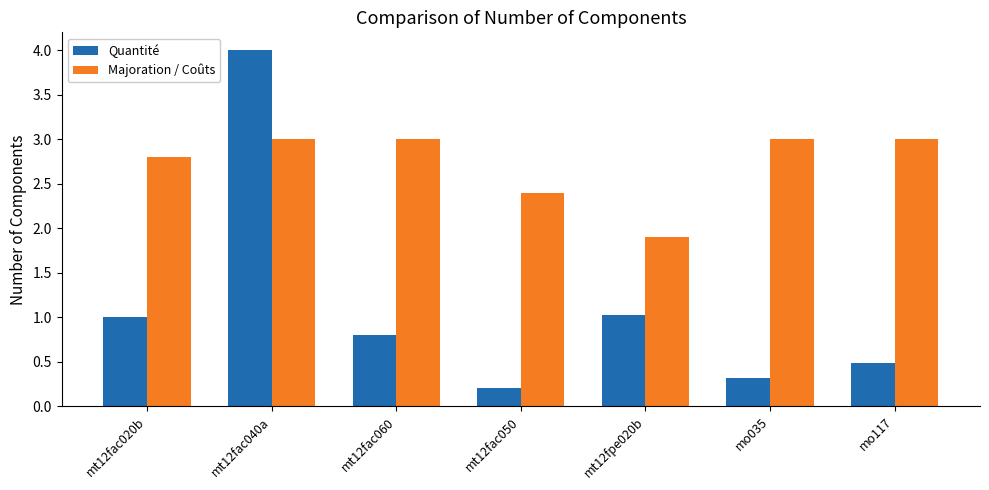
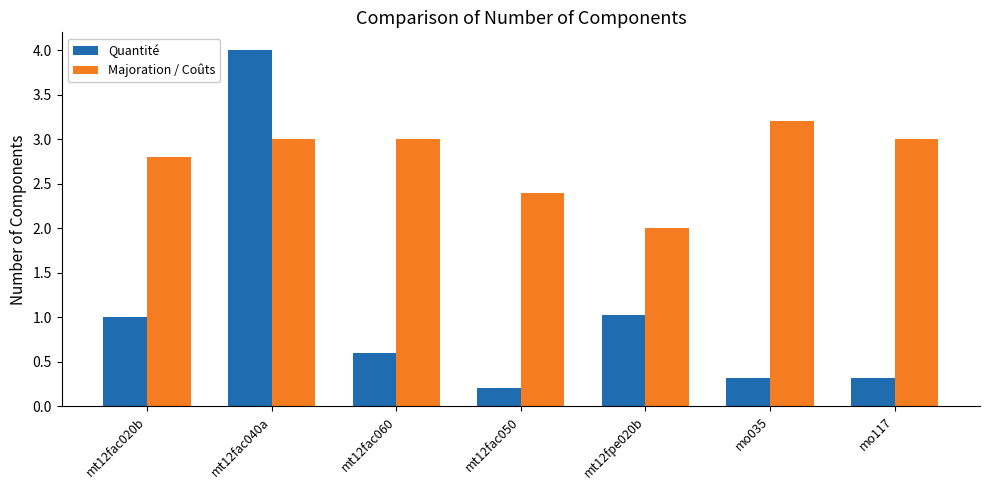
Quantité, mt12fac060: 0.8 -> 0.6
Majoration / Coûts, mt12fpe020b: 1.9 -> 2.0
Majoration / Coûts, mo035: 3.0 -> 3.2
Quantité, mo117: 0.5 -> 0.3
